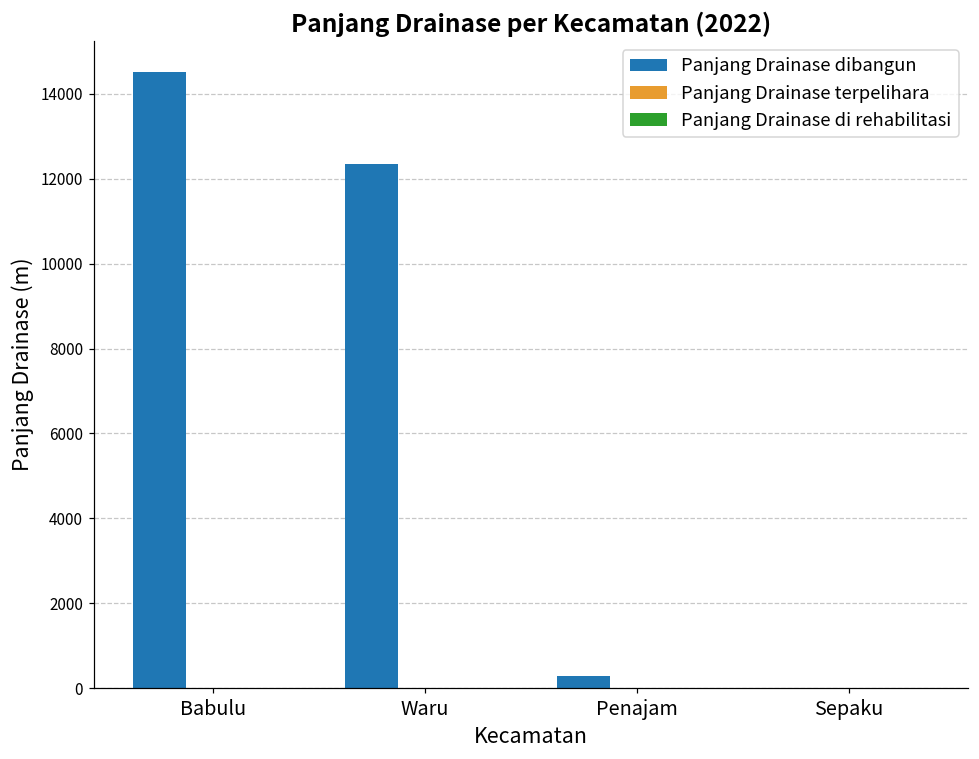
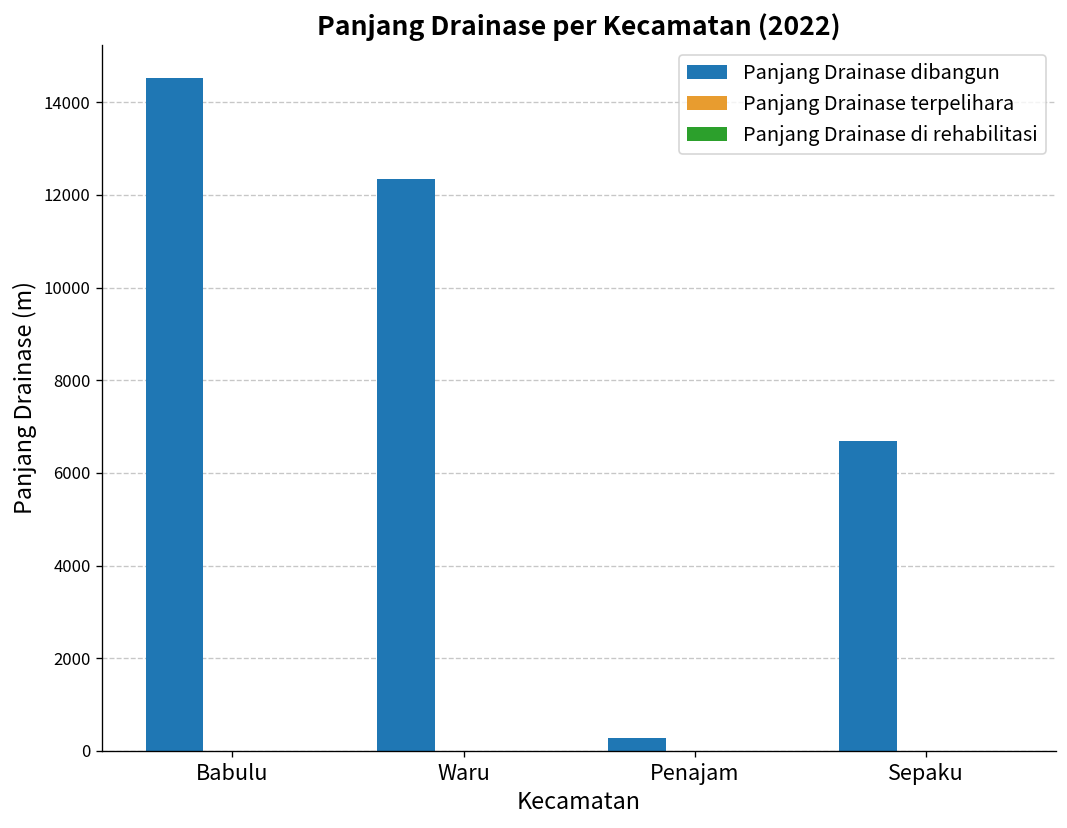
Panjang Drainase dibangun, Sepaku: 0 -> 6700
